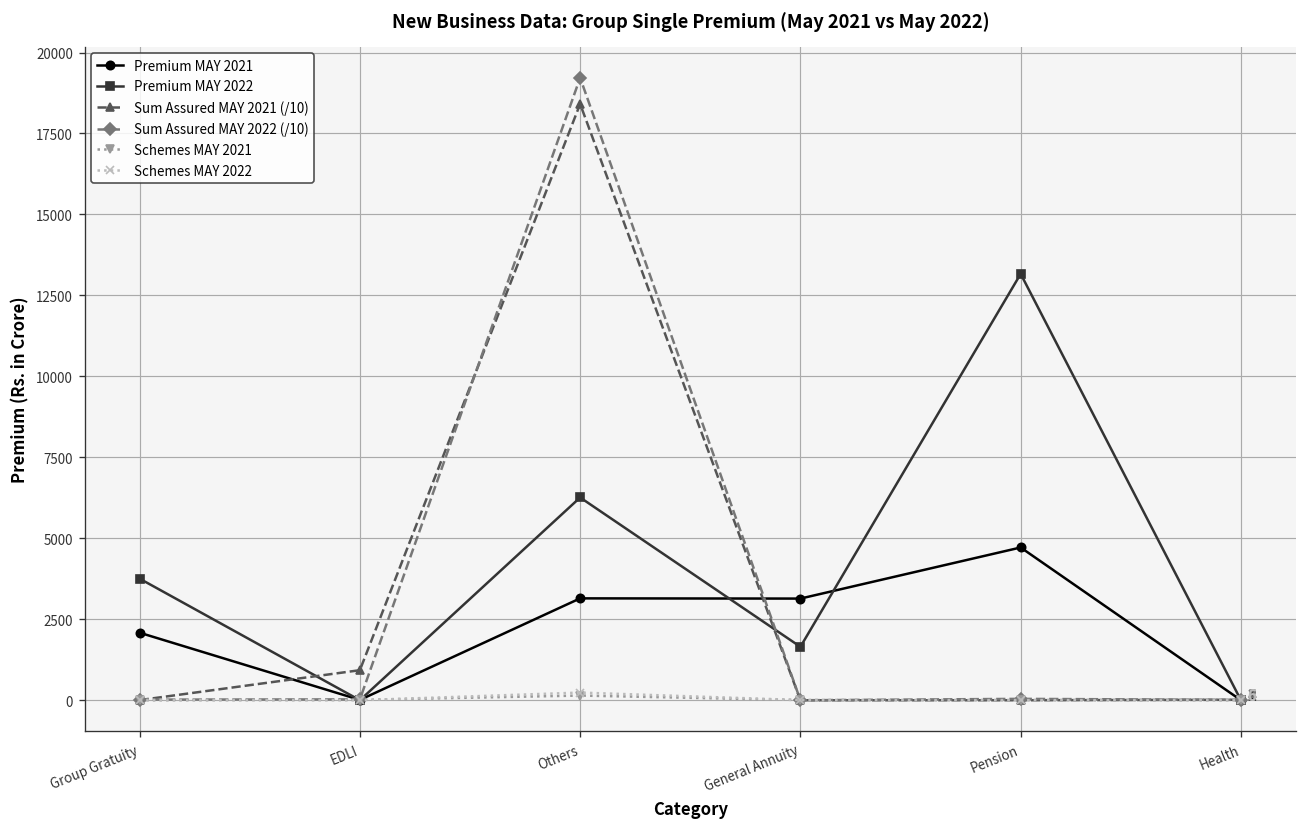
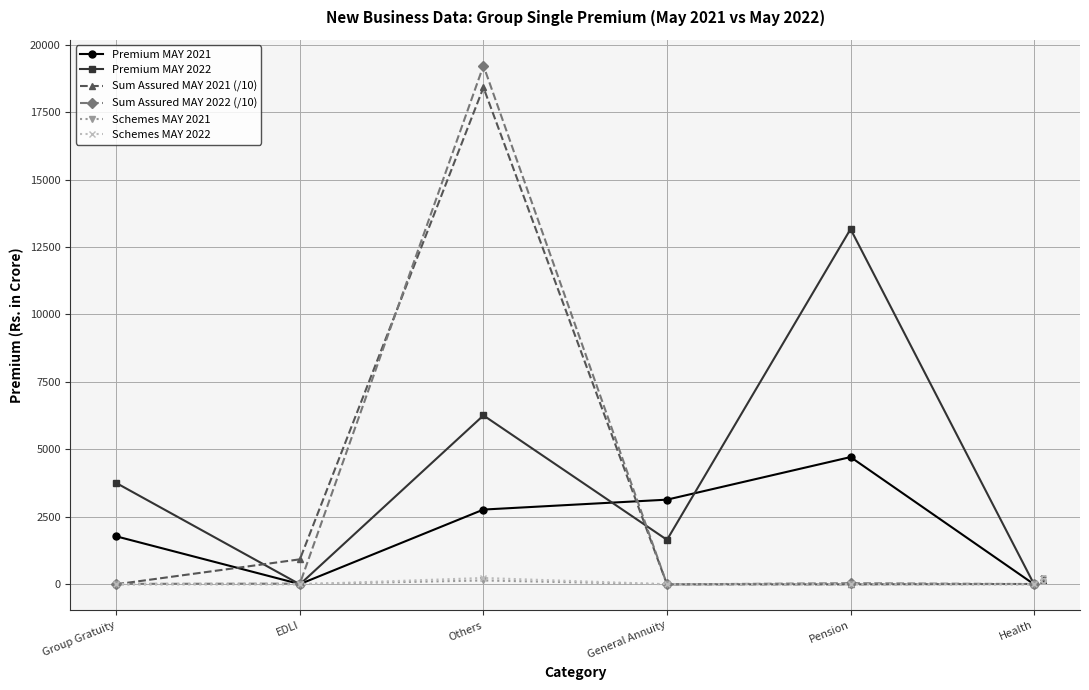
Premium MAY 2021, Group Gratuity: 2100 -> 1800
Premium MAY 2021, Others: 3100 -> 2800
